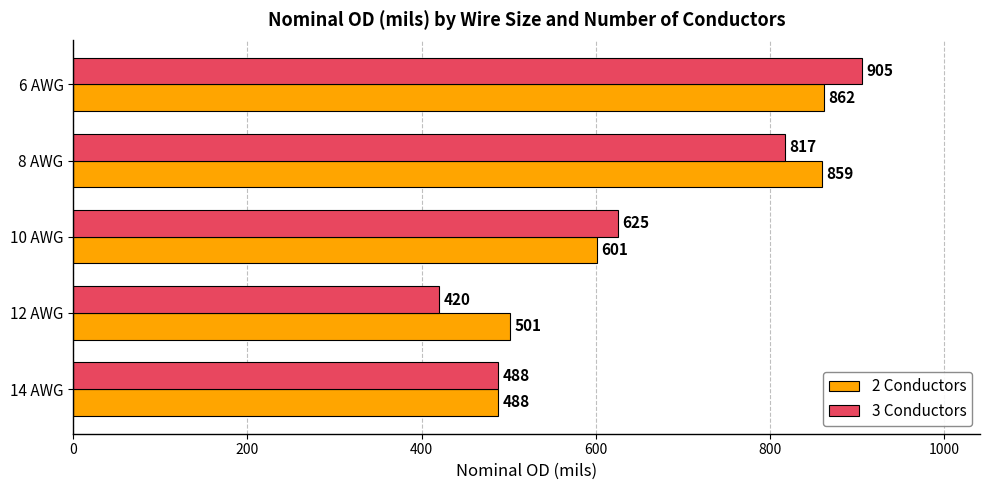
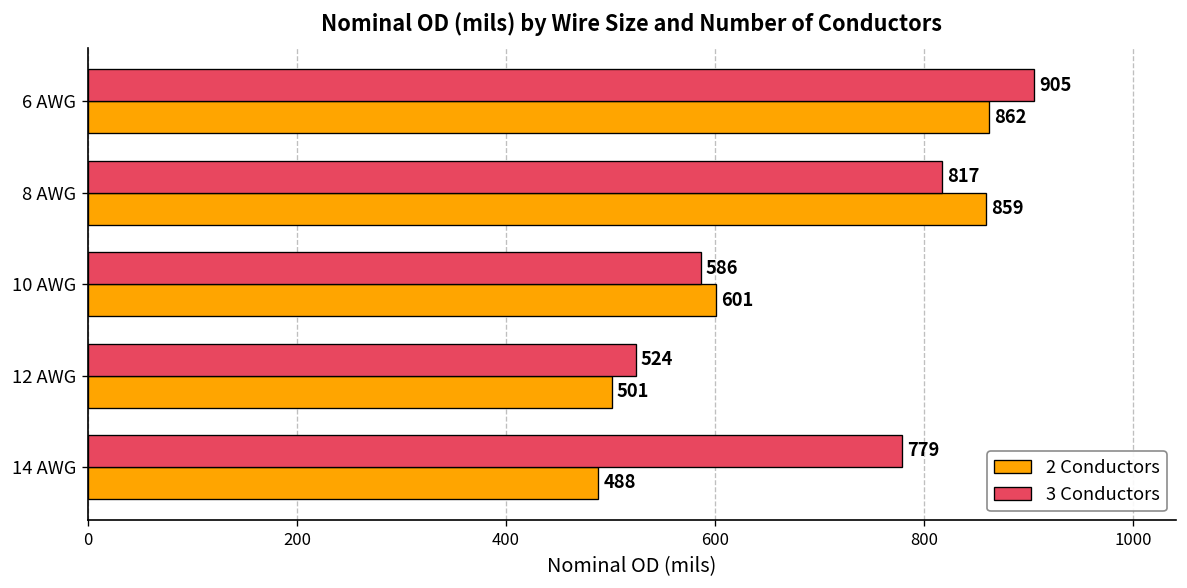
3 Conductors, 10 AWG: 625 -> 586
3 Conductors, 12 AWG: 420 -> 524
3 Conductors, 14 AWG: 488 -> 779
